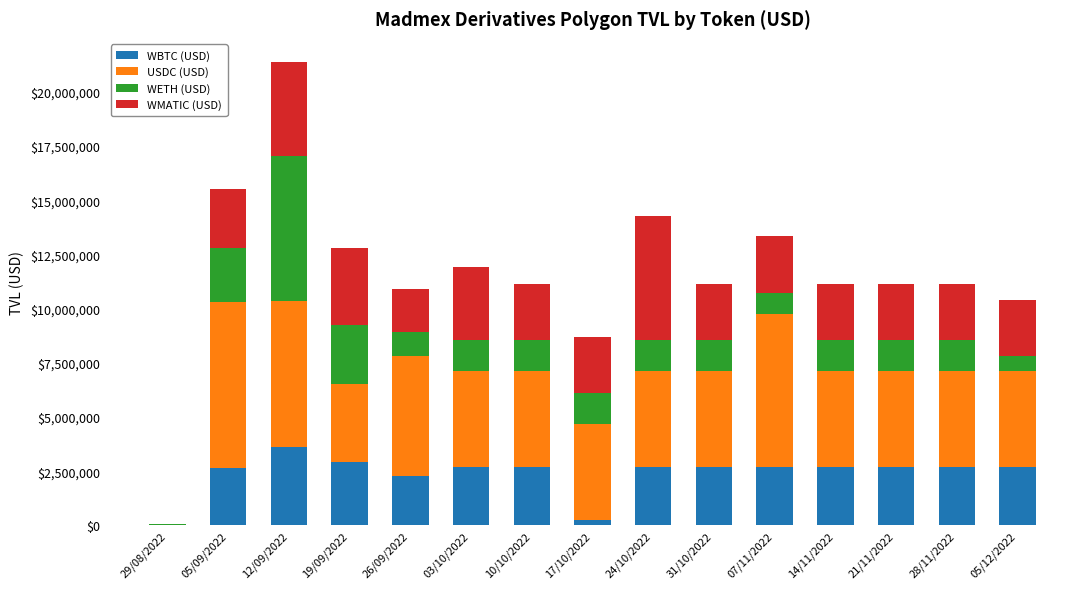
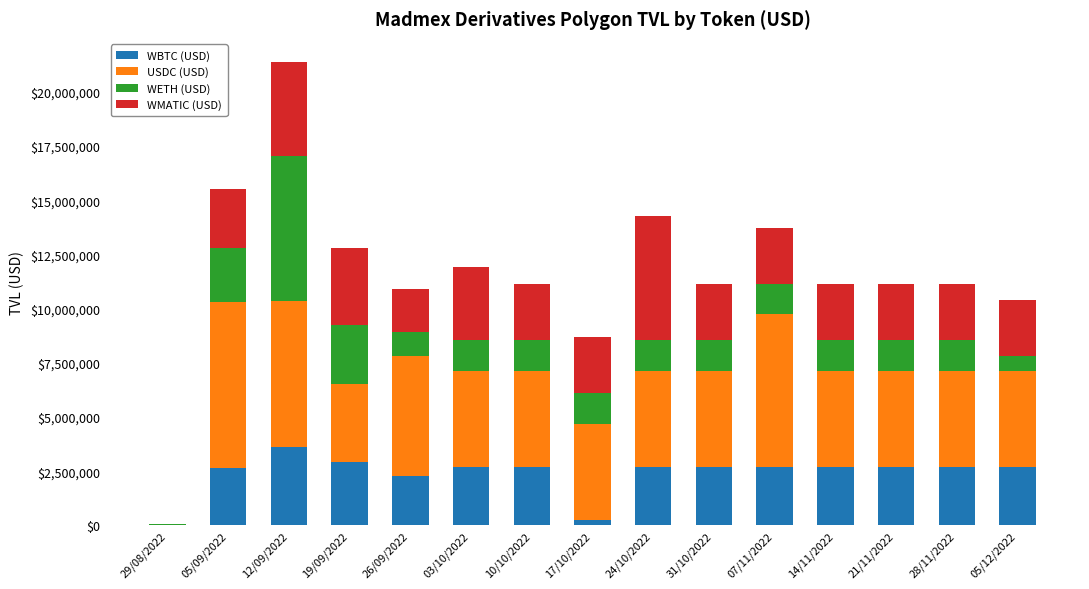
WETH (USD), 07/11/2022: $1,000,000 -> $1,400,000
